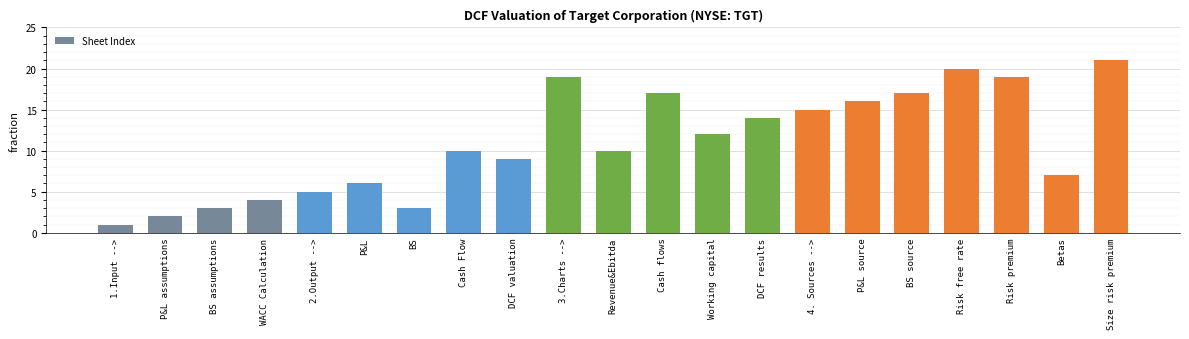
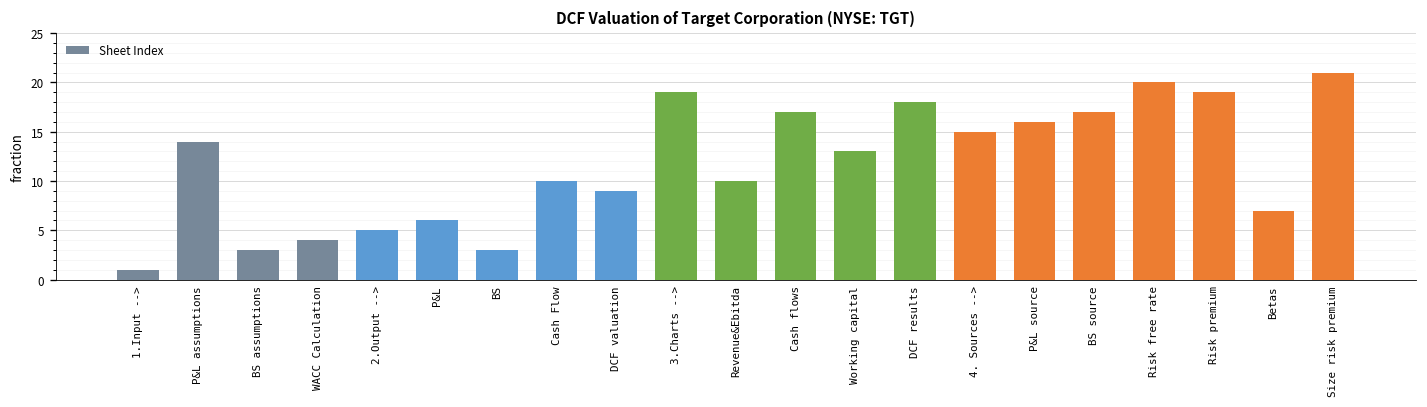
P&L assumptions: 2 -> 14
Working capital: 12 -> 13
DCF results: 14 -> 18
